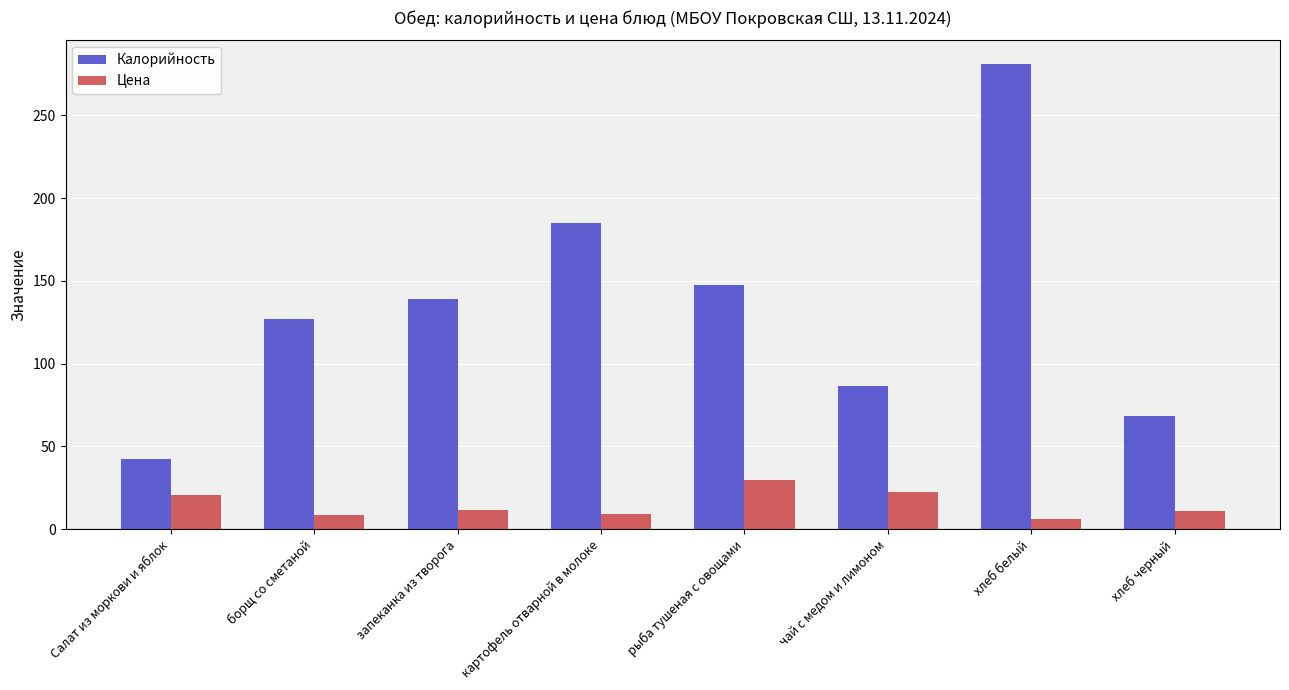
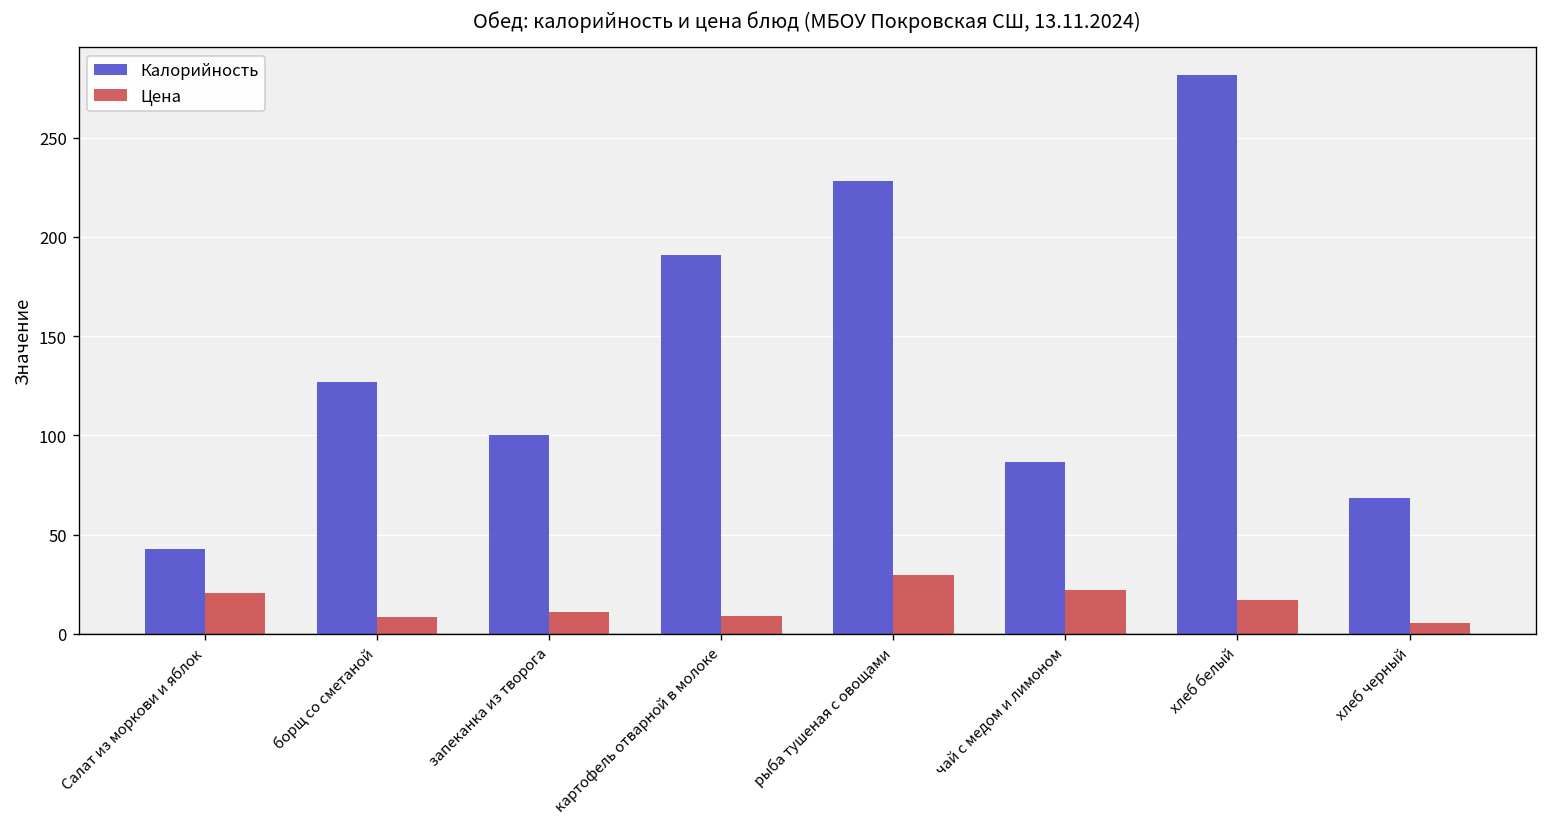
Калорийность, запеканка из творога: 139 -> 100
Калорийность, картофель отварной в молоке: 185 -> 191
Калорийность, рыба тушеная с овощами: 147 -> 228
Цена, хлеб белый: 6 -> 17
Цена, хлеб черный: 11 -> 6
